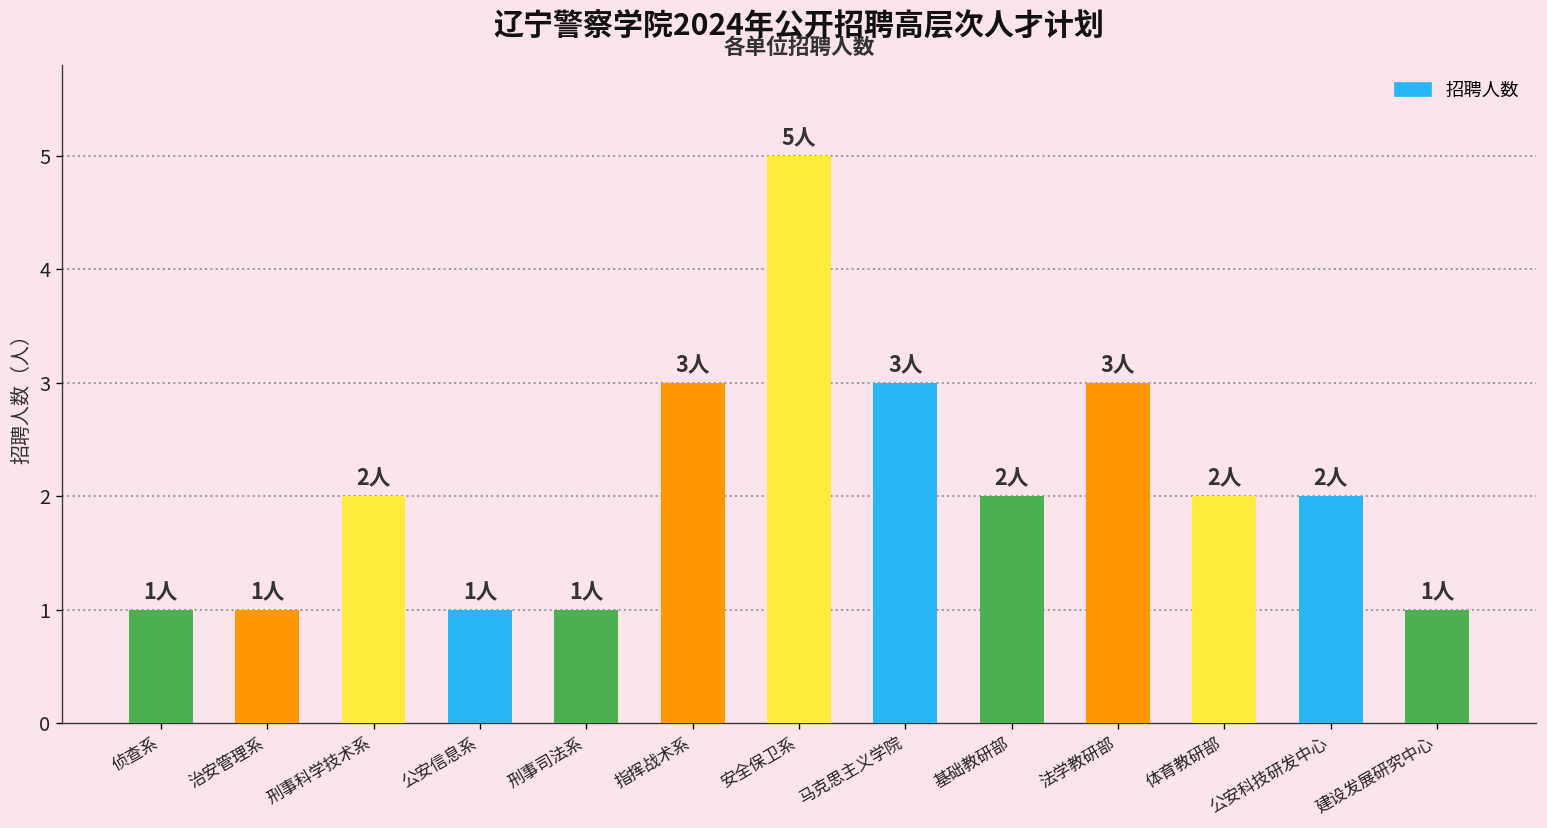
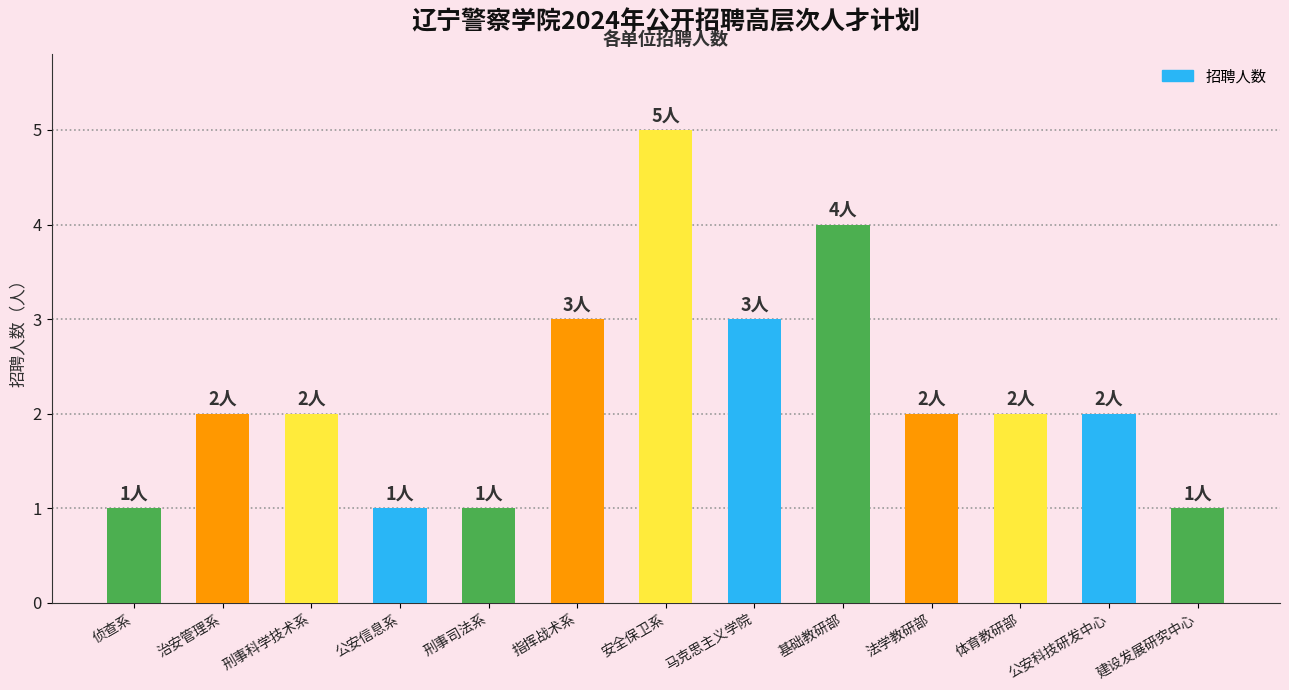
治安管理系: 1人 -> 2人
基础教研部: 2人 -> 4人
法学教研部: 3人 -> 2人
